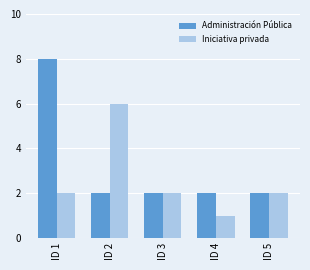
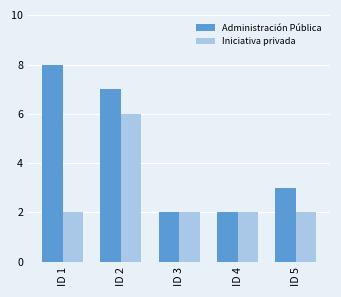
Administración Pública, ID 2: 2 -> 7
Iniciativa privada, ID 4: 1 -> 2
Administración Pública, ID 5: 2 -> 3
